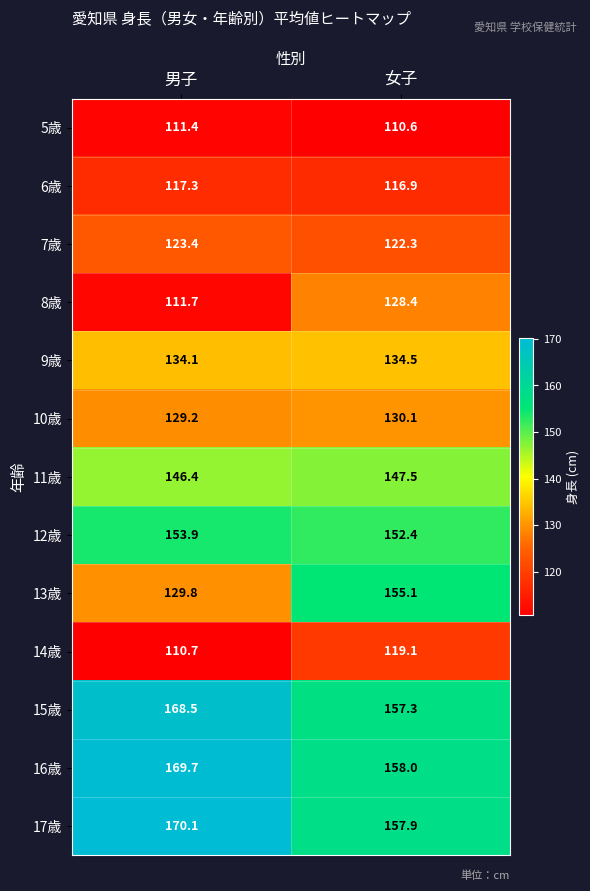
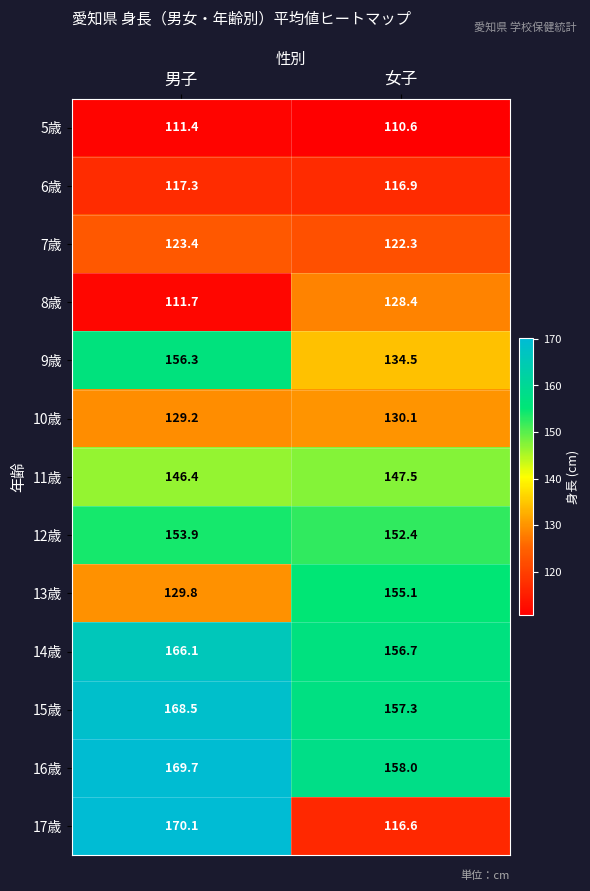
9歳, 男子: 134.1 -> 156.3
14歳, 男子: 110.7 -> 166.1
14歳, 女子: 119.1 -> 156.7
17歳, 女子: 157.9 -> 116.6
